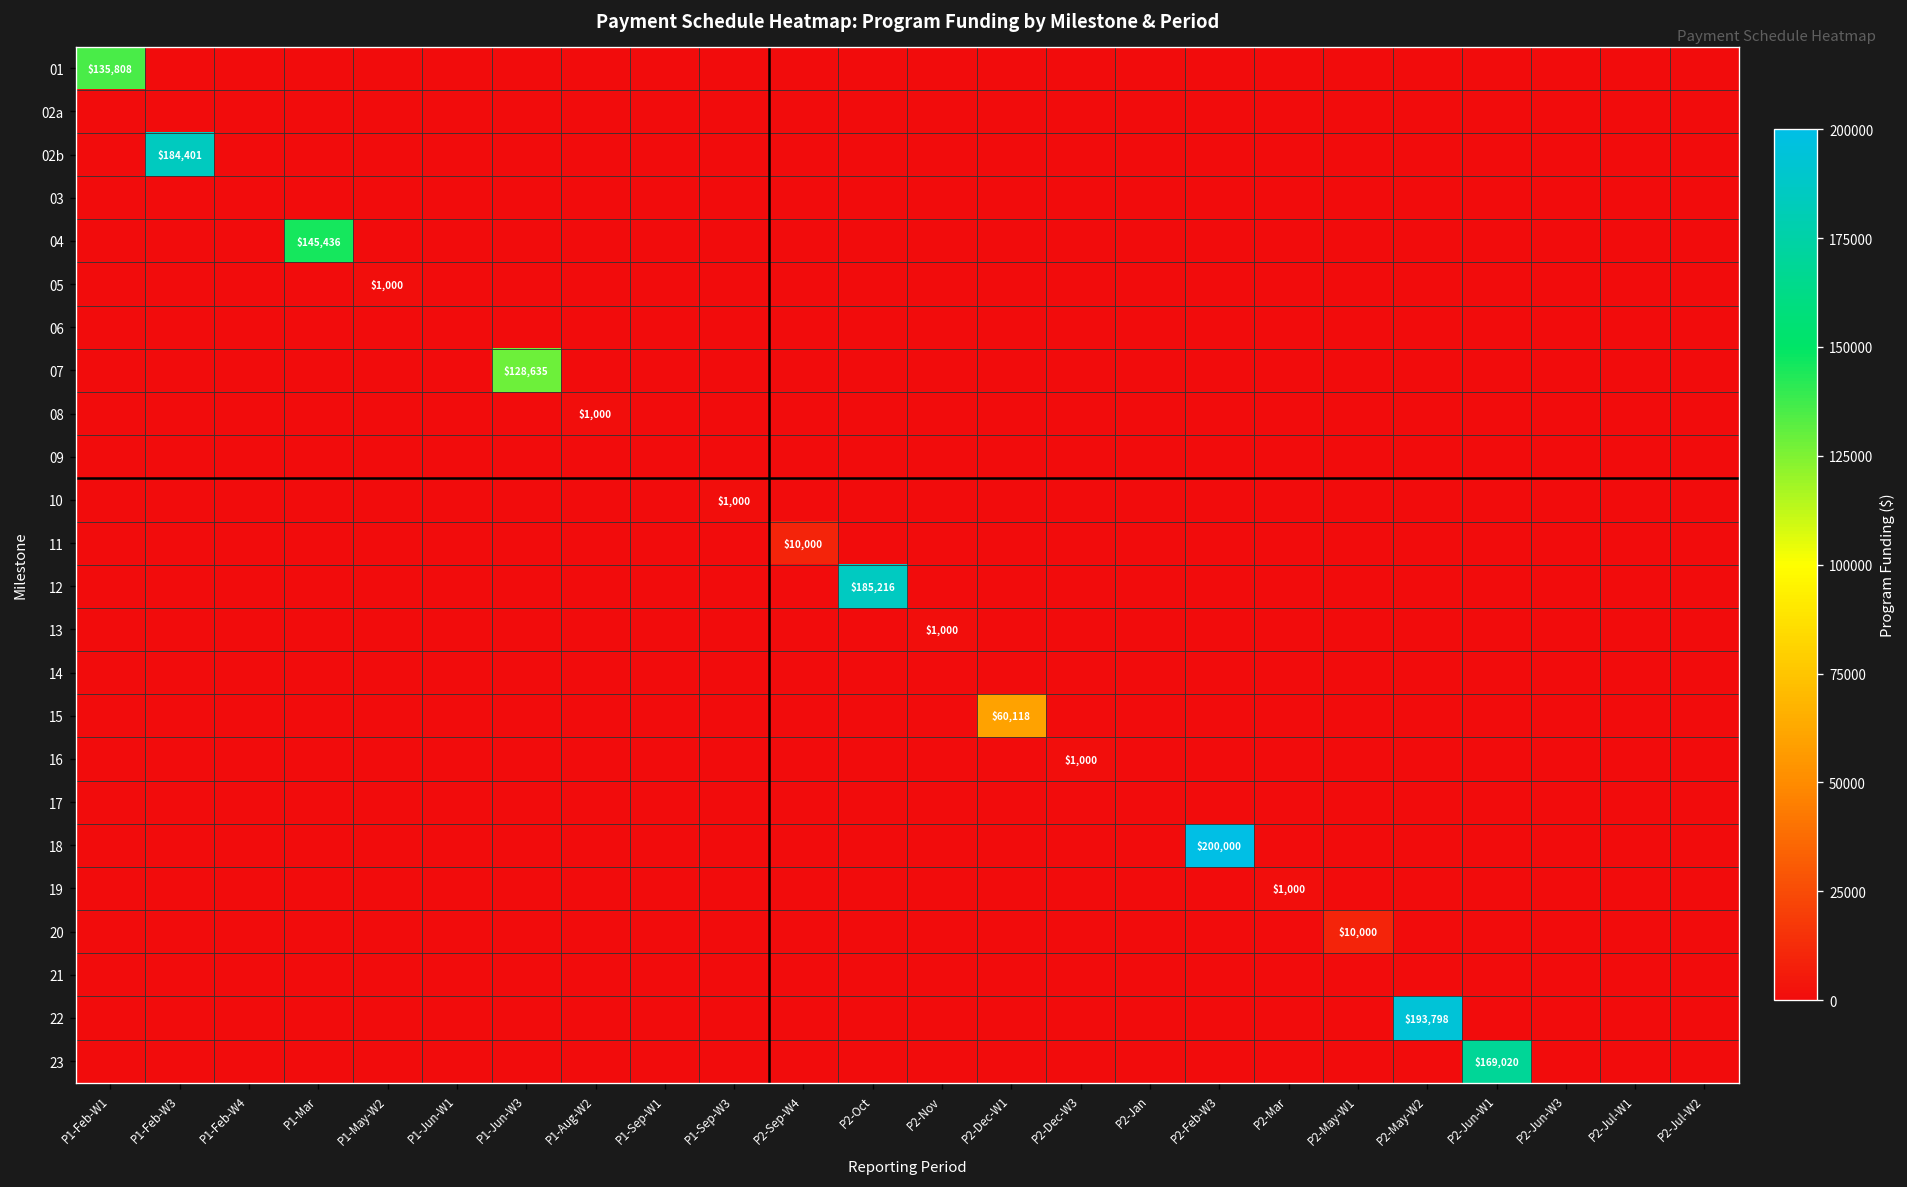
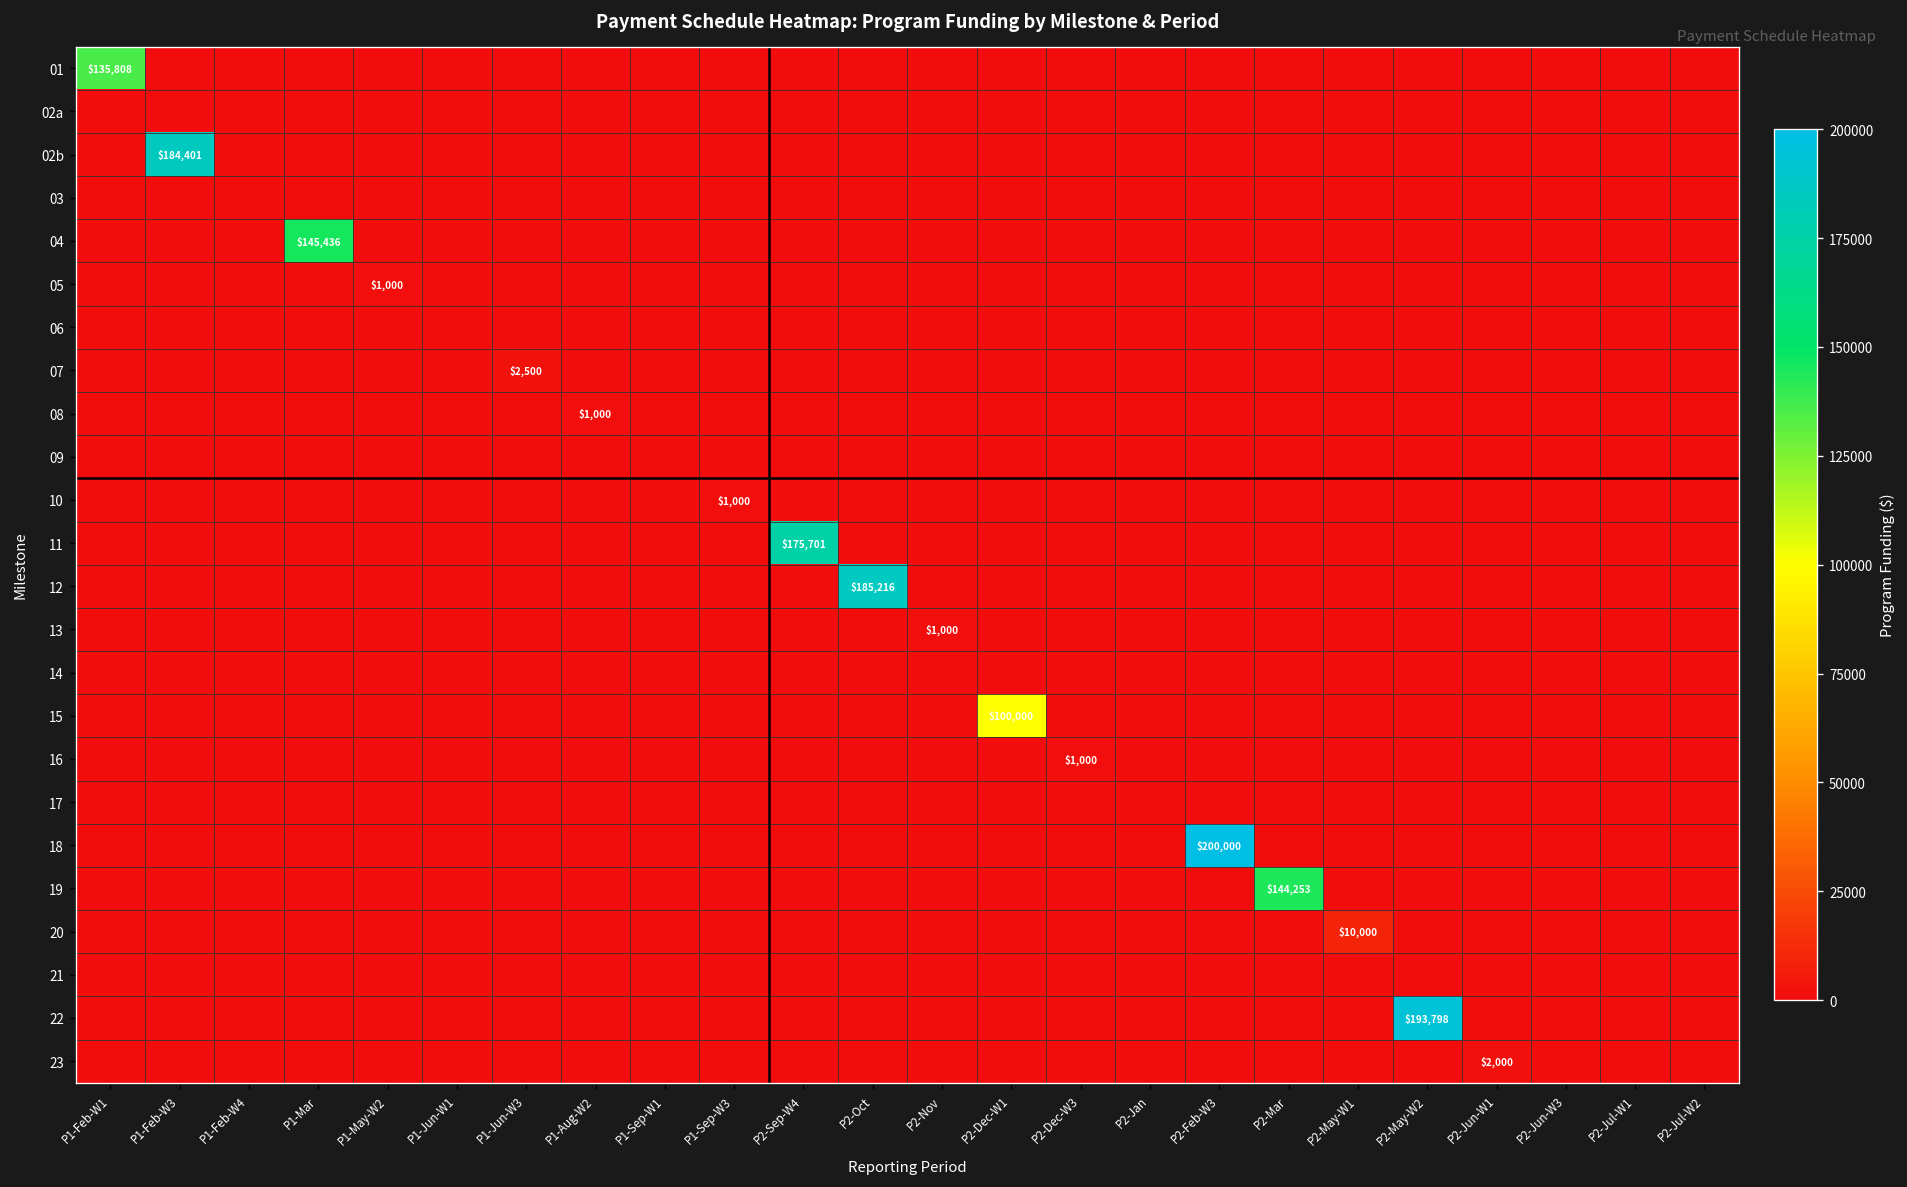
07, P1-Jun-W3: $128,635 -> $2,500
11, P2-Sep-W4: $10,000 -> $175,701
15, P2-Dec-W1: $60,118 -> $100,000
19, P2-Mar: $1,000 -> $144,253
23, P2-Jun-W1: $169,020 -> $2,000
